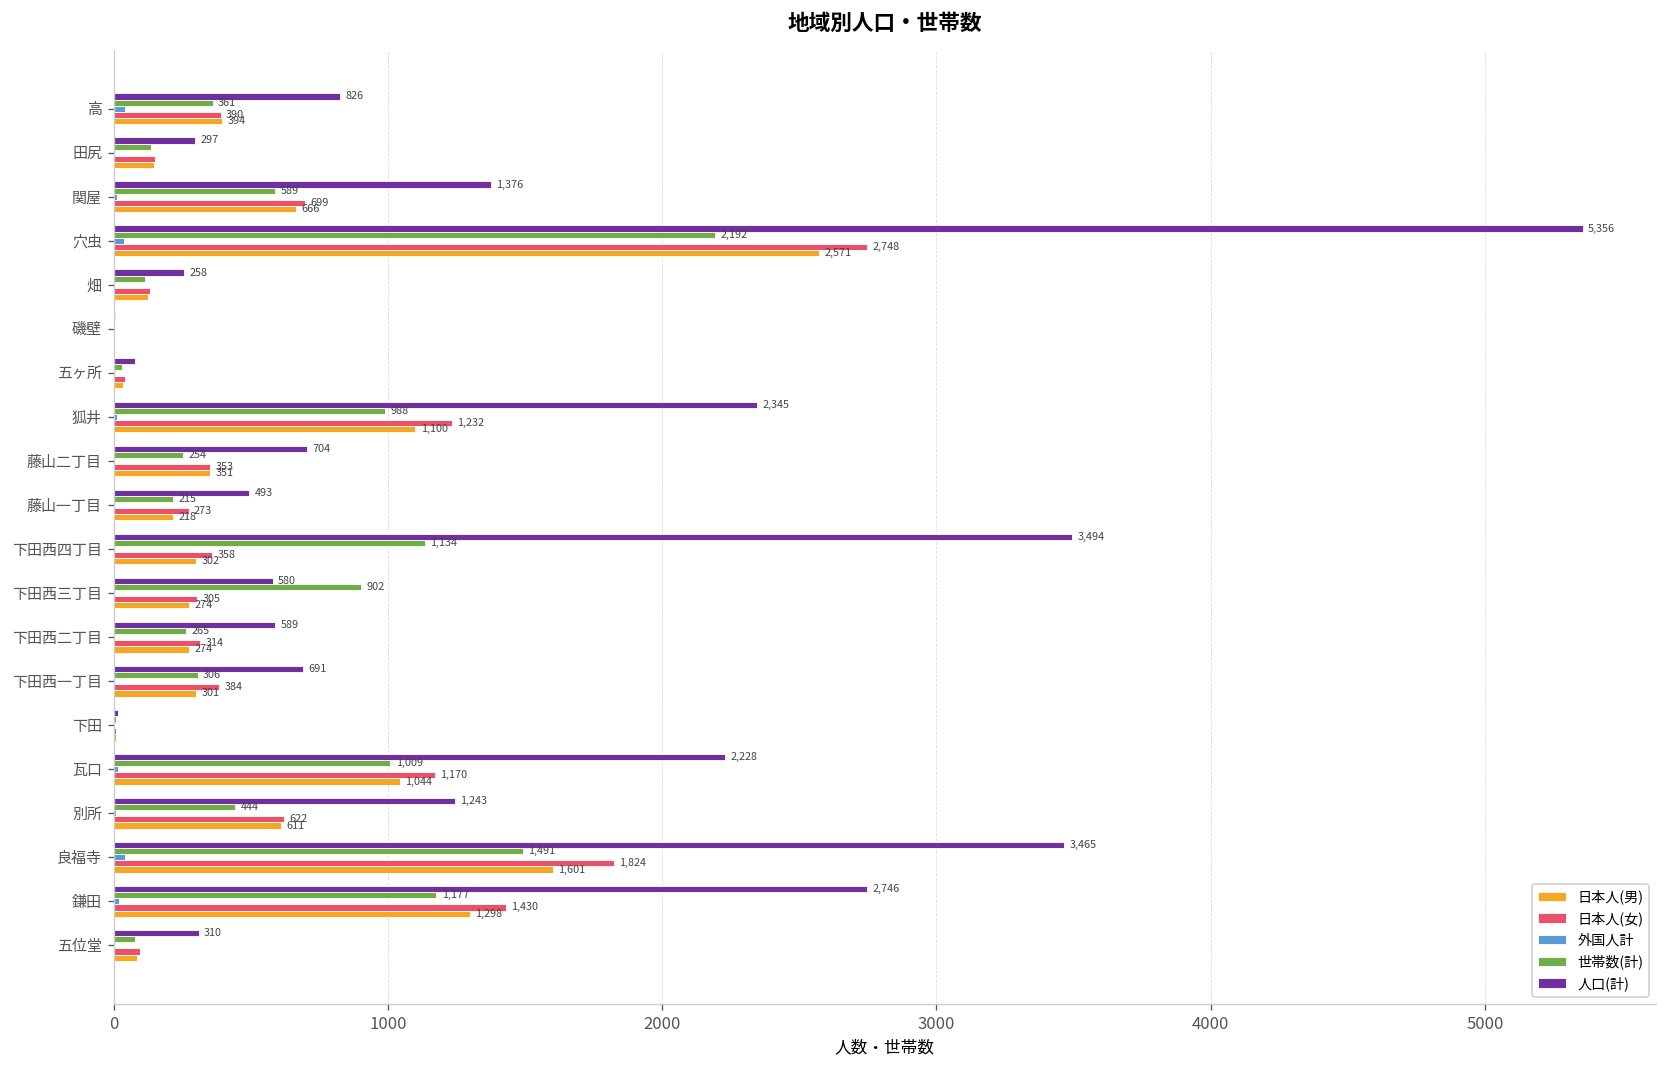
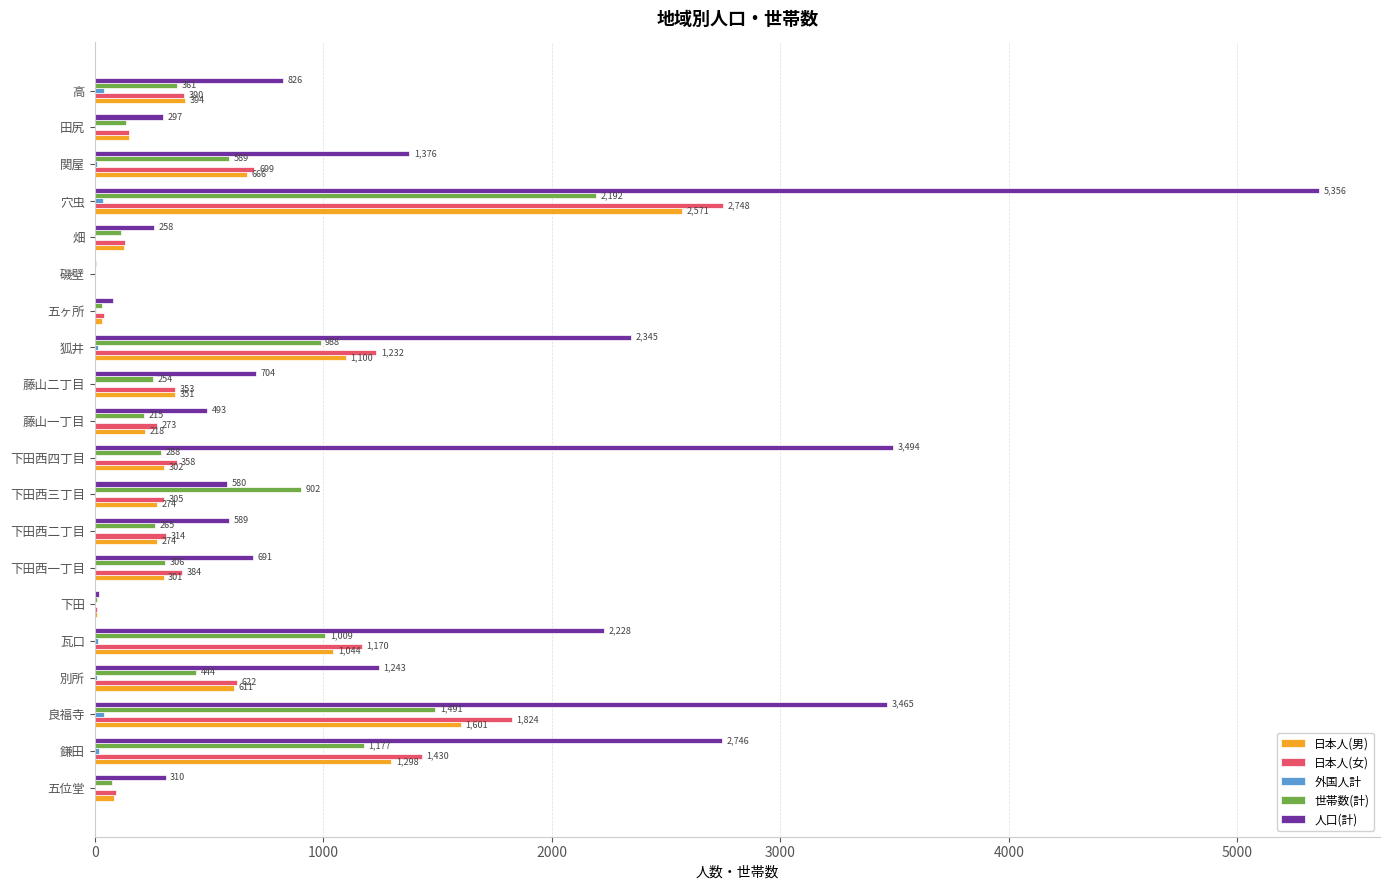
世帯数(計), 下田西四丁目: 1,134 -> 288
